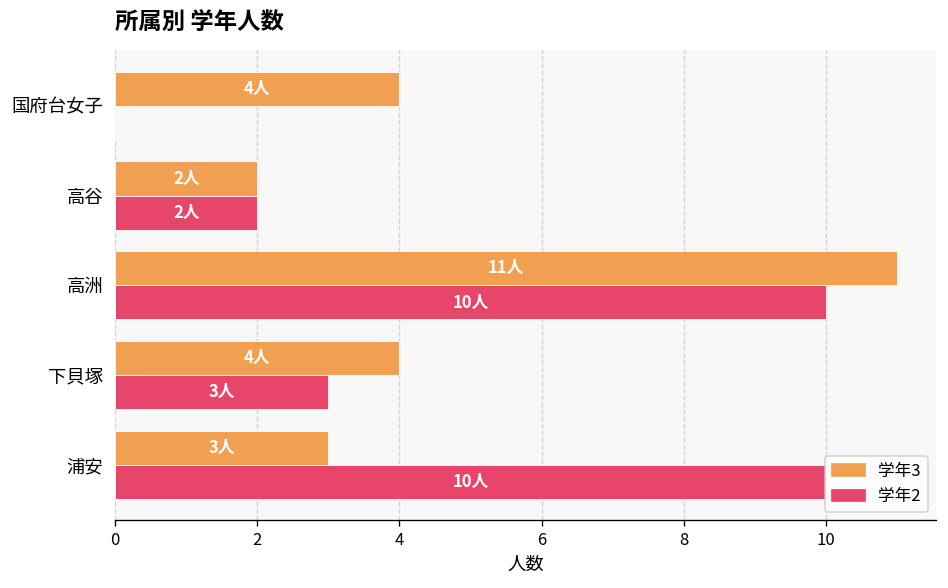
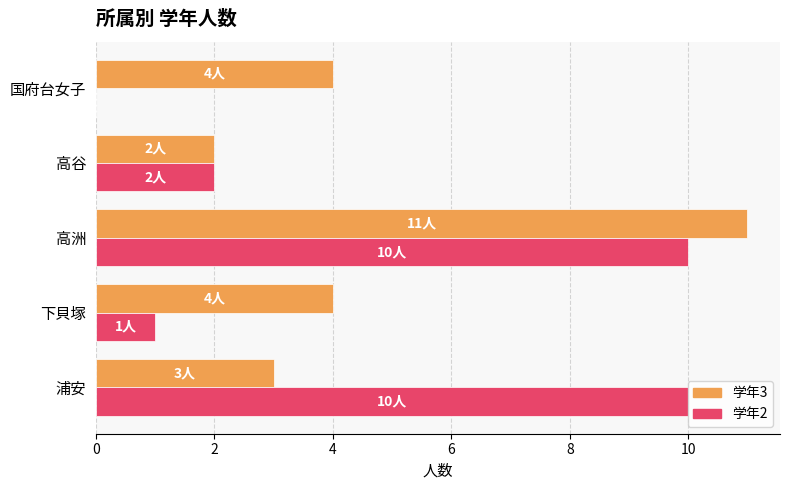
学年2, 下貝塚: 3人 -> 1人
